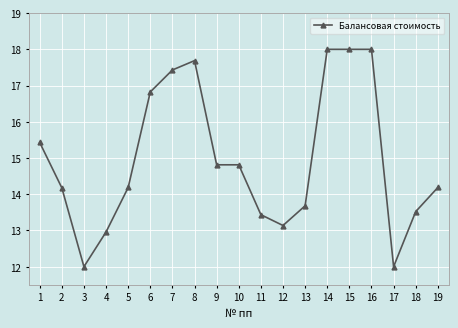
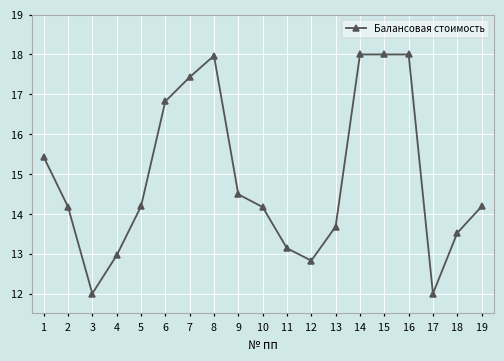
8: 17.7 -> 18.0
9: 14.8 -> 14.5
10: 14.8 -> 14.2
11: 13.4 -> 13.1
12: 13.1 -> 12.8
